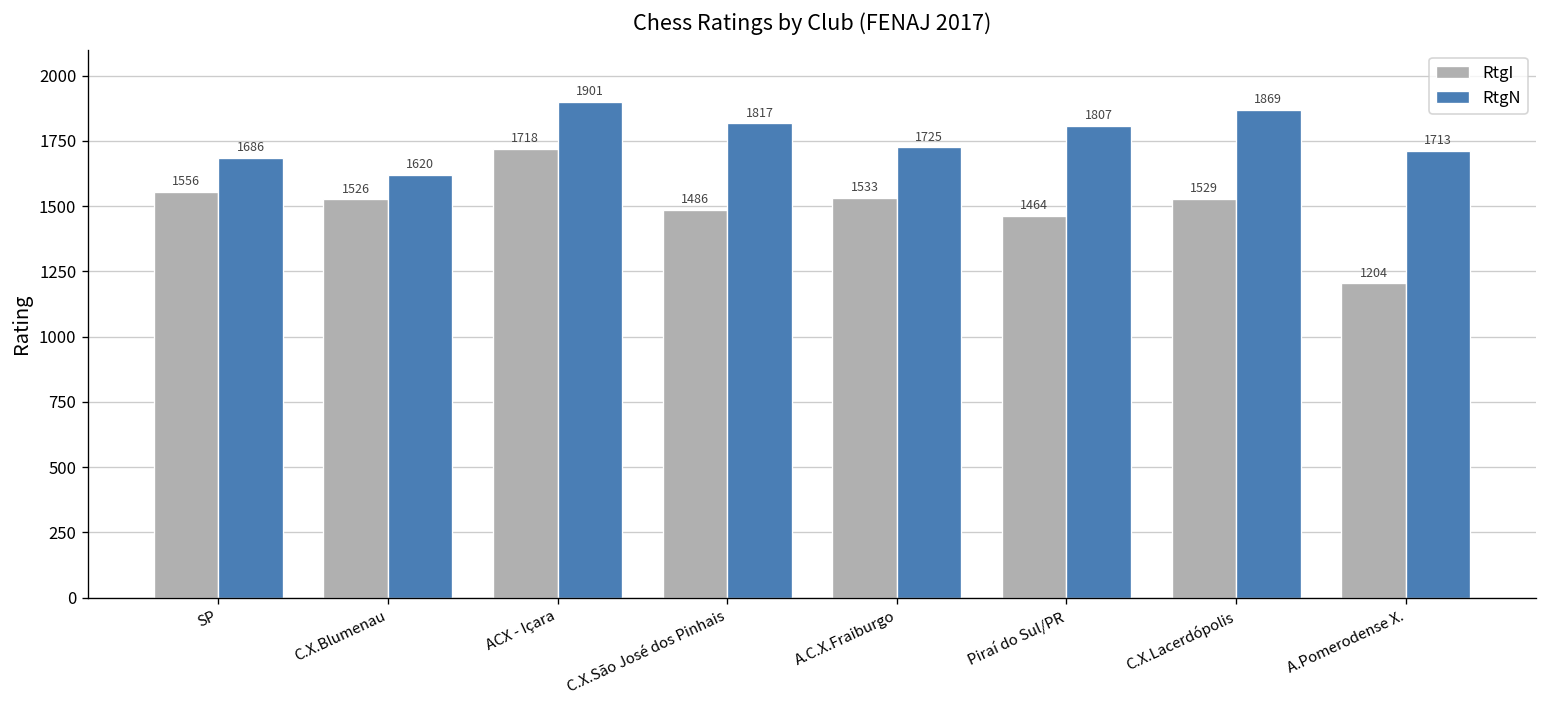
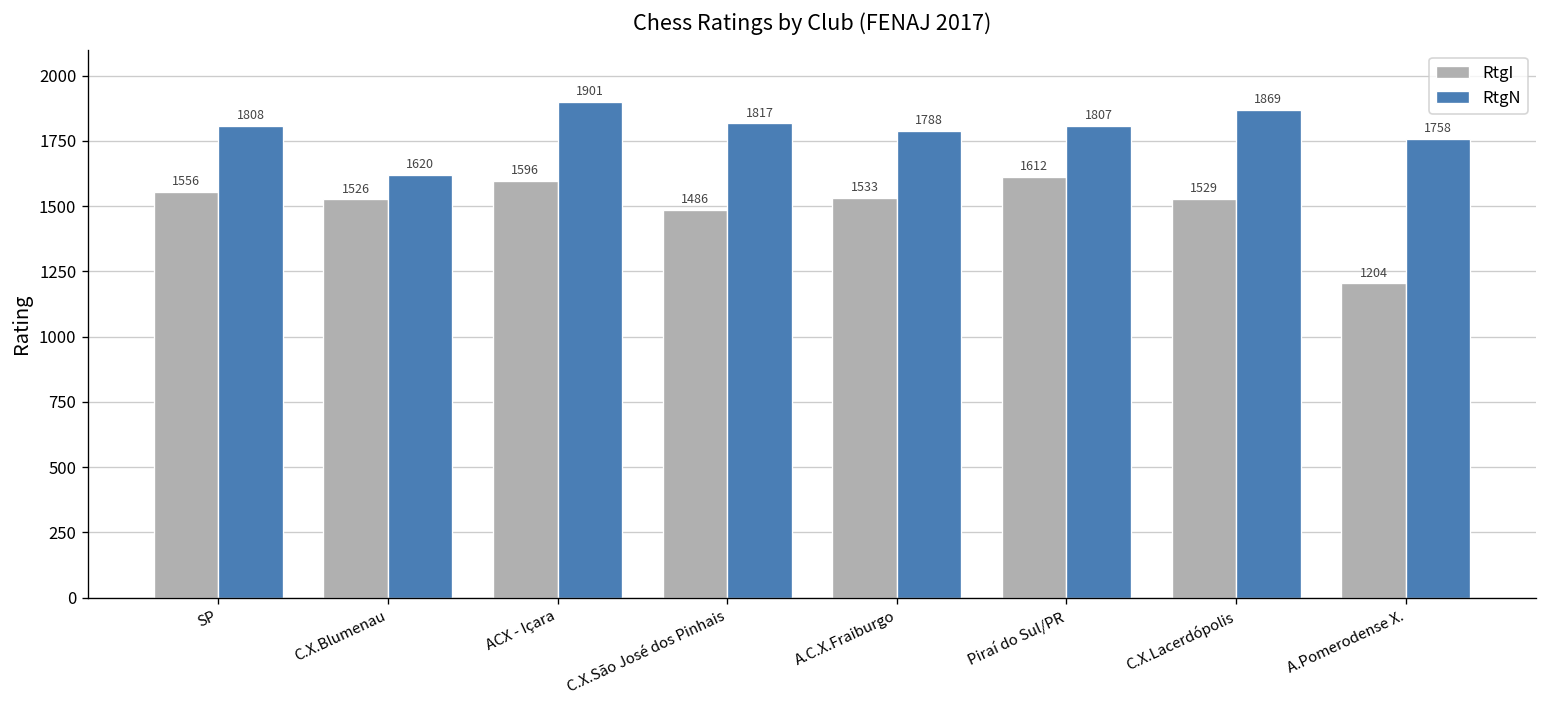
RtgN, SP: 1686 -> 1808
RtgI, ACX - Içara: 1718 -> 1596
RtgN, A.C.X.Fraiburgo: 1725 -> 1788
RtgI, Piraí do Sul/PR: 1464 -> 1612
RtgN, A.Pomerodense X.: 1713 -> 1758
